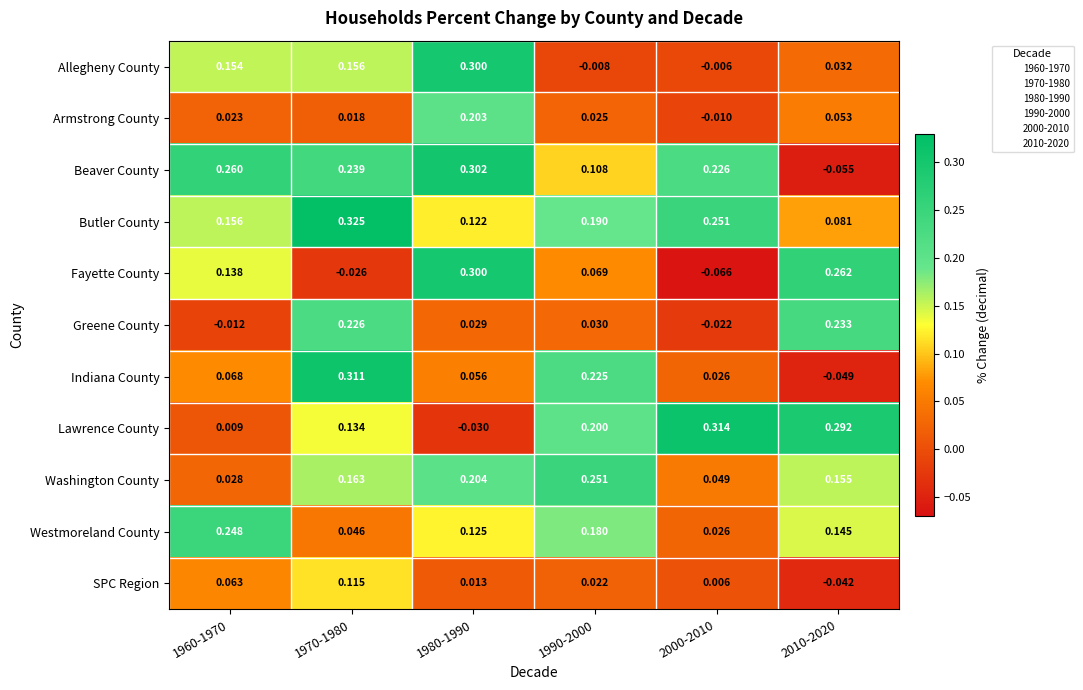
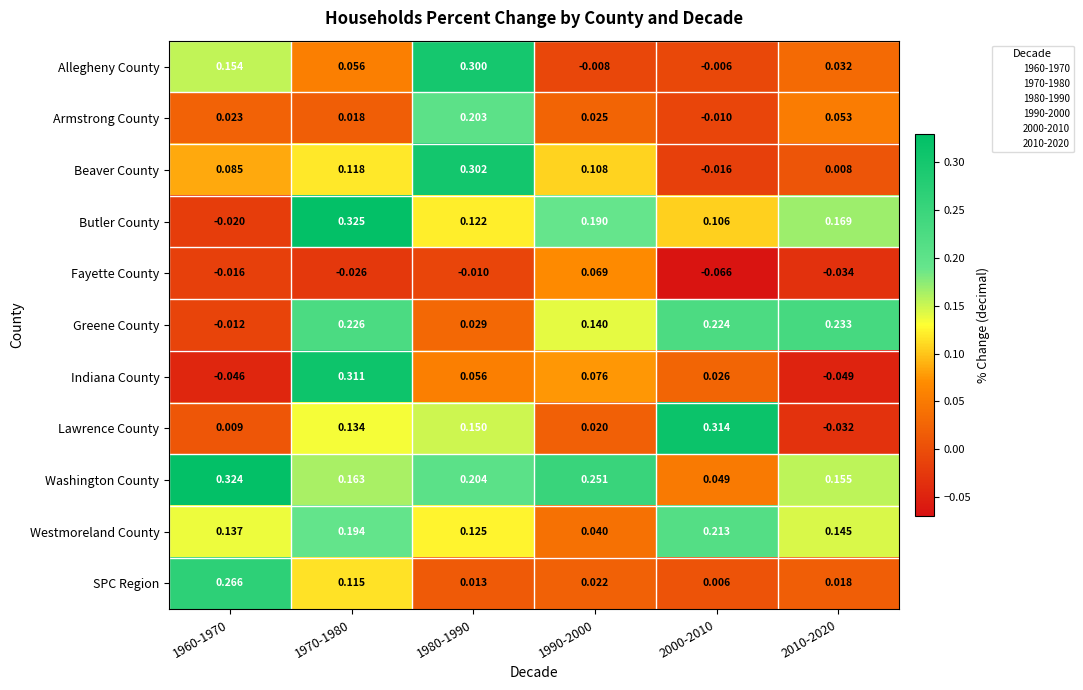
Allegheny County, 1970-1980: 0.156 -> 0.056
Beaver County, 1960-1970: 0.260 -> 0.085
Beaver County, 1970-1980: 0.239 -> 0.118
Beaver County, 2000-2010: 0.226 -> -0.016
Beaver County, 2010-2020: -0.055 -> 0.008
Butler County, 1960-1970: 0.156 -> -0.020
Butler County, 2000-2010: 0.251 -> 0.106
Butler County, 2010-2020: 0.081 -> 0.169
Fayette County, 1960-1970: 0.138 -> -0.016
Fayette County, 1980-1990: 0.300 -> -0.010
Fayette County, 2010-2020: 0.262 -> -0.034
Greene County, 1990-2000: 0.030 -> 0.140
Greene County, 2000-2010: -0.022 -> 0.224
Indiana County, 1960-1970: 0.068 -> -0.046
Indiana County, 1990-2000: 0.225 -> 0.076
Lawrence County, 1980-1990: -0.030 -> 0.150
Lawrence County, 1990-2000: 0.200 -> 0.020
Lawrence County, 2010-2020: 0.292 -> -0.032
Washington County, 1960-1970: 0.028 -> 0.324
Westmoreland County, 1960-1970: 0.248 -> 0.137
Westmoreland County, 1970-1980: 0.046 -> 0.194
Westmoreland County, 1990-2000: 0.180 -> 0.040
Westmoreland County, 2000-2010: 0.026 -> 0.213
SPC Region, 1960-1970: 0.063 -> 0.266
SPC Region, 2010-2020: -0.042 -> 0.018
